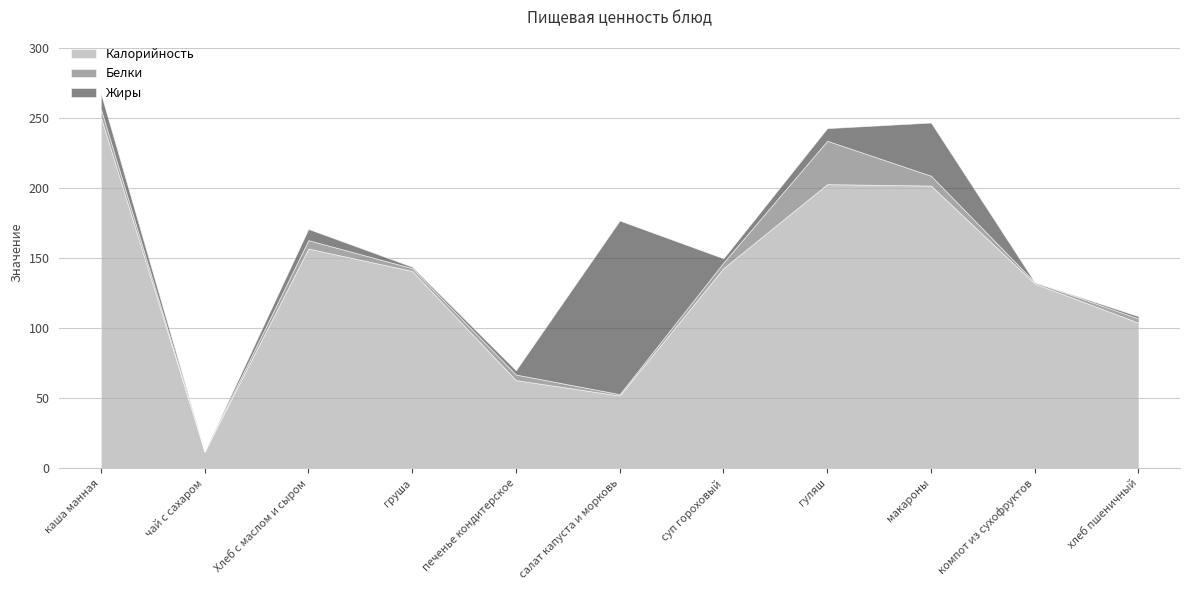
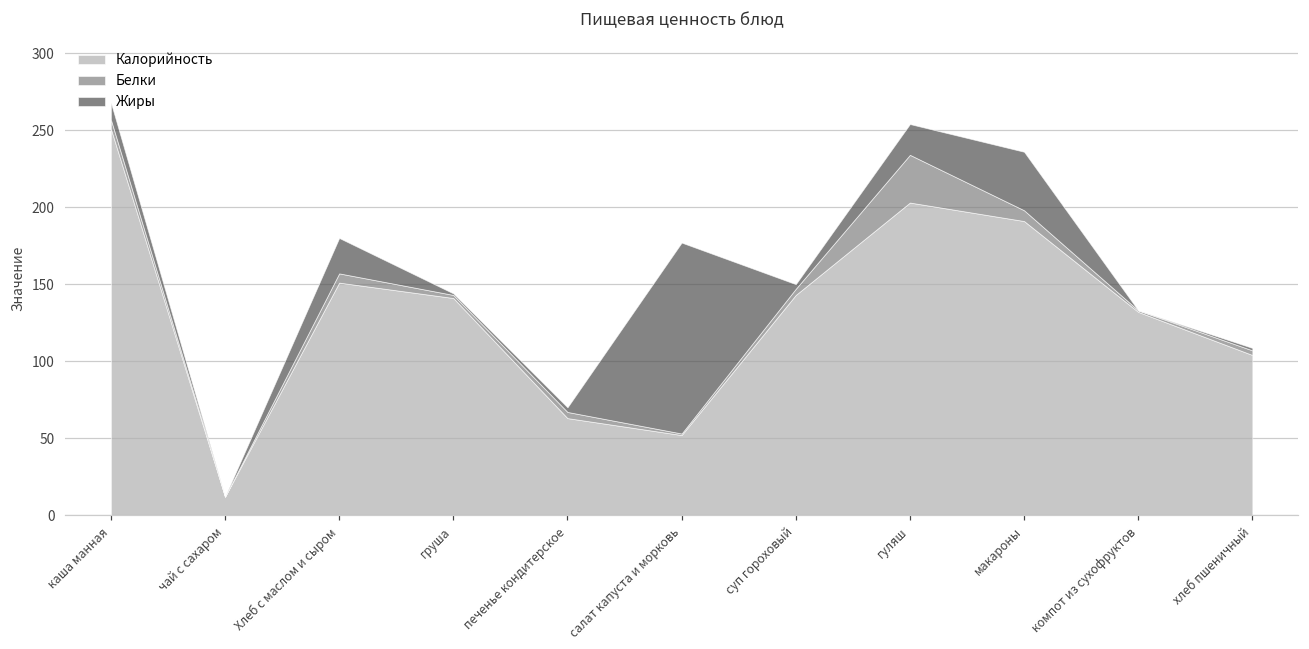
Калорийность, Хлеб с маслом и сыром: 157 -> 151
Жиры, Хлеб с маслом и сыром: 8 -> 23
Жиры, гуляш: 9 -> 20
Калорийность, макароны: 202 -> 191
